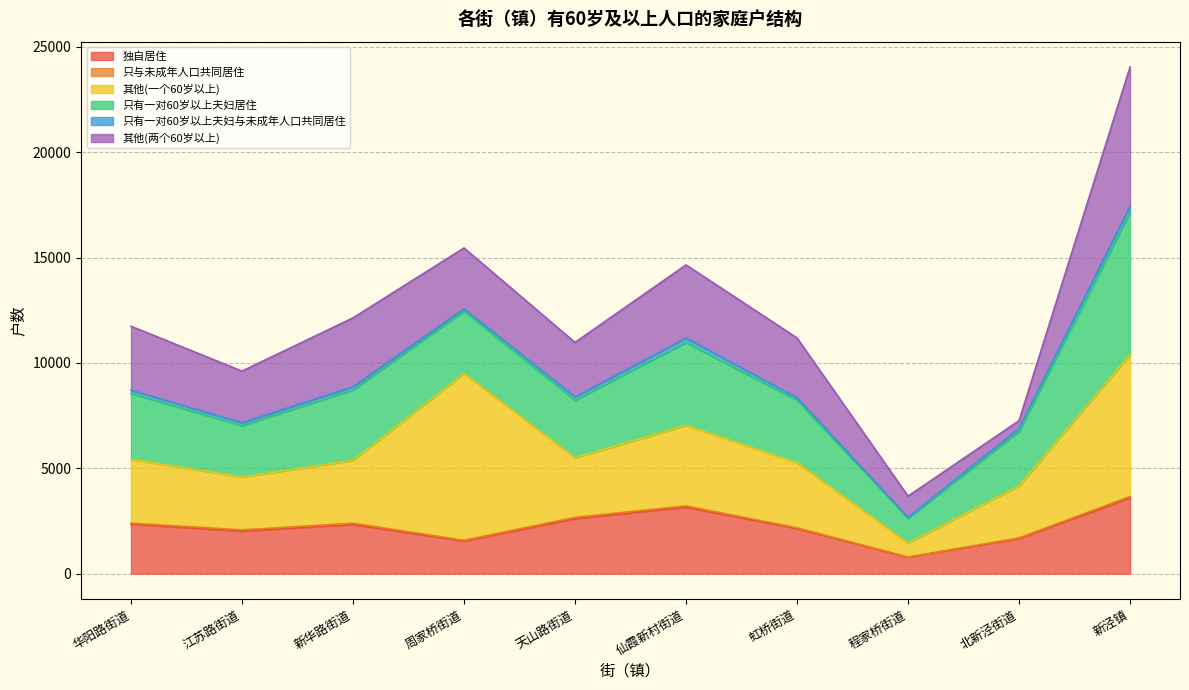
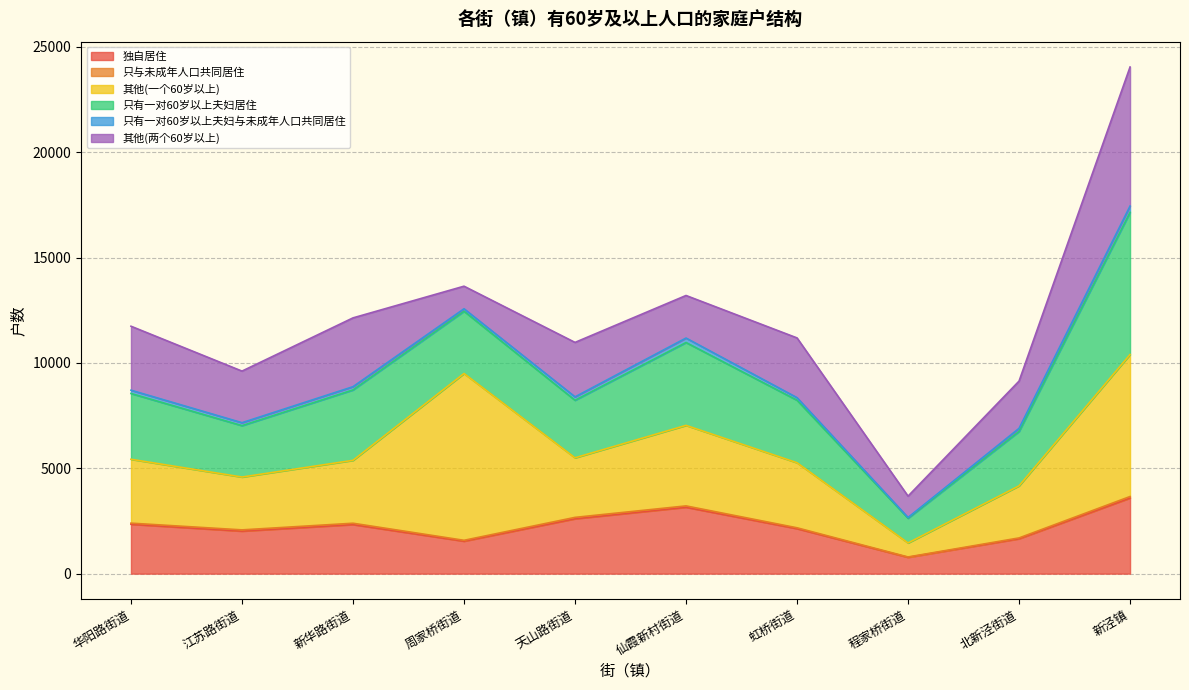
其他(两个60岁以上), 周家桥街道: 2900 -> 1100
其他(两个60岁以上), 仙霞新村街道: 3500 -> 2000
其他(两个60岁以上), 北新泾街道: 400 -> 2200
